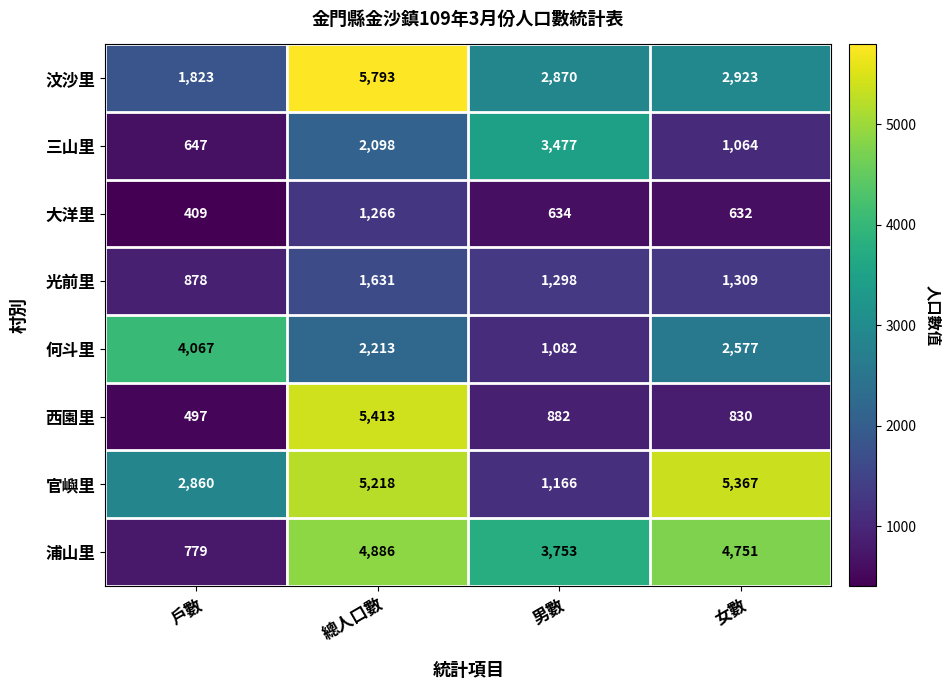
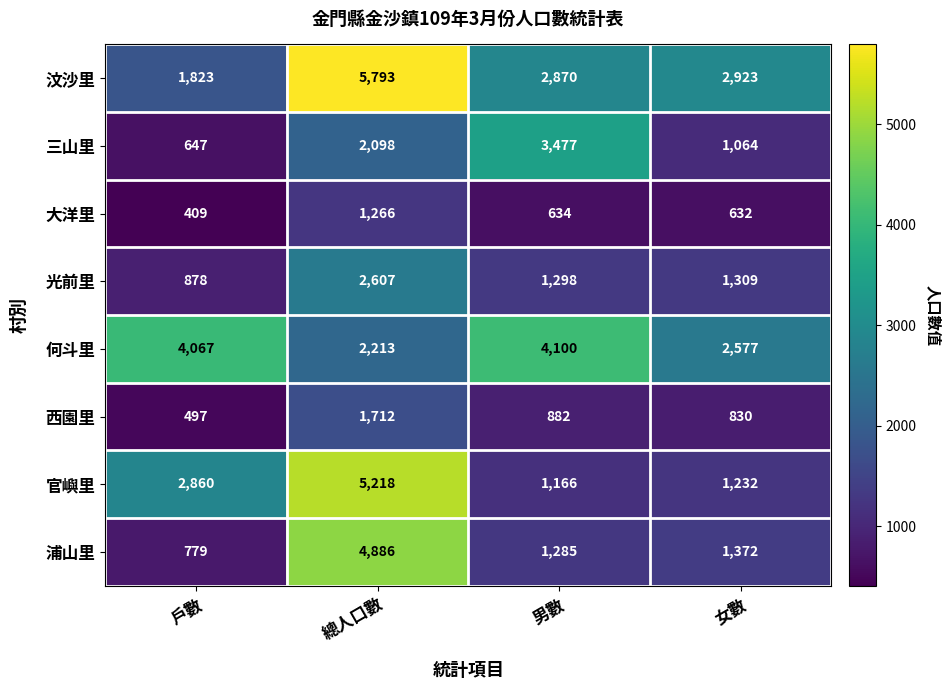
光前里, 總人口數: 1,631 -> 2,607
何斗里, 男數: 1,082 -> 4,100
西園里, 總人口數: 5,413 -> 1,712
官嶼里, 女數: 5,367 -> 1,232
浦山里, 男數: 3,753 -> 1,285
浦山里, 女數: 4,751 -> 1,372
